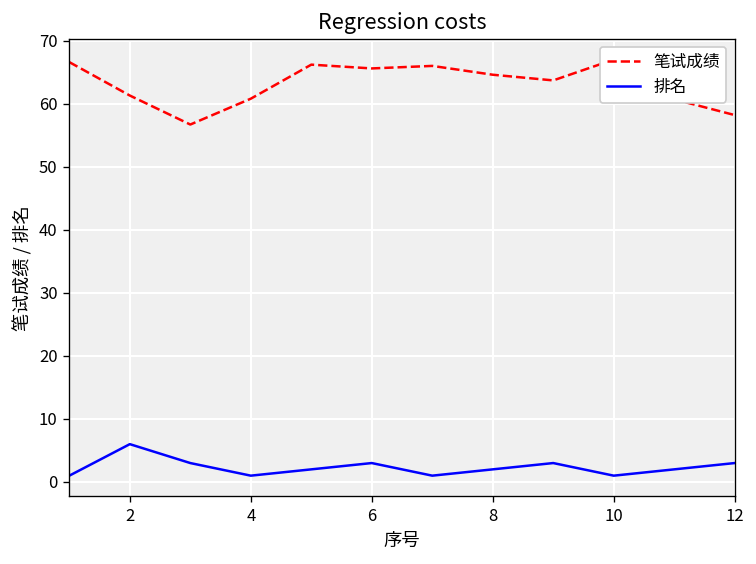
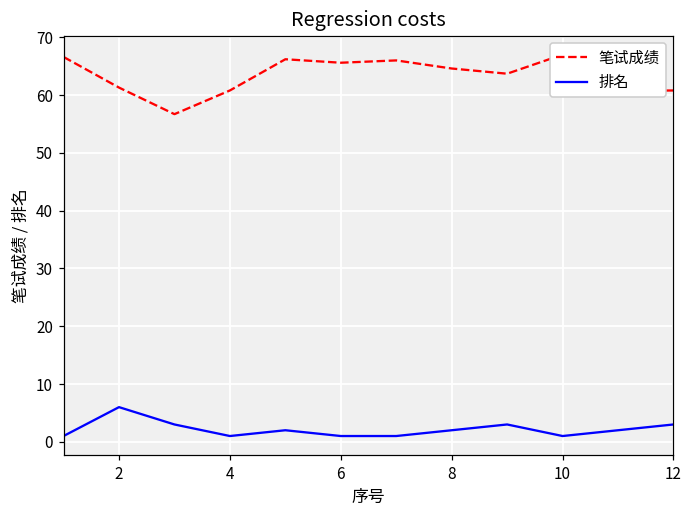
排名, 6: 3 -> 1
笔试成绩, 12: 58 -> 61
